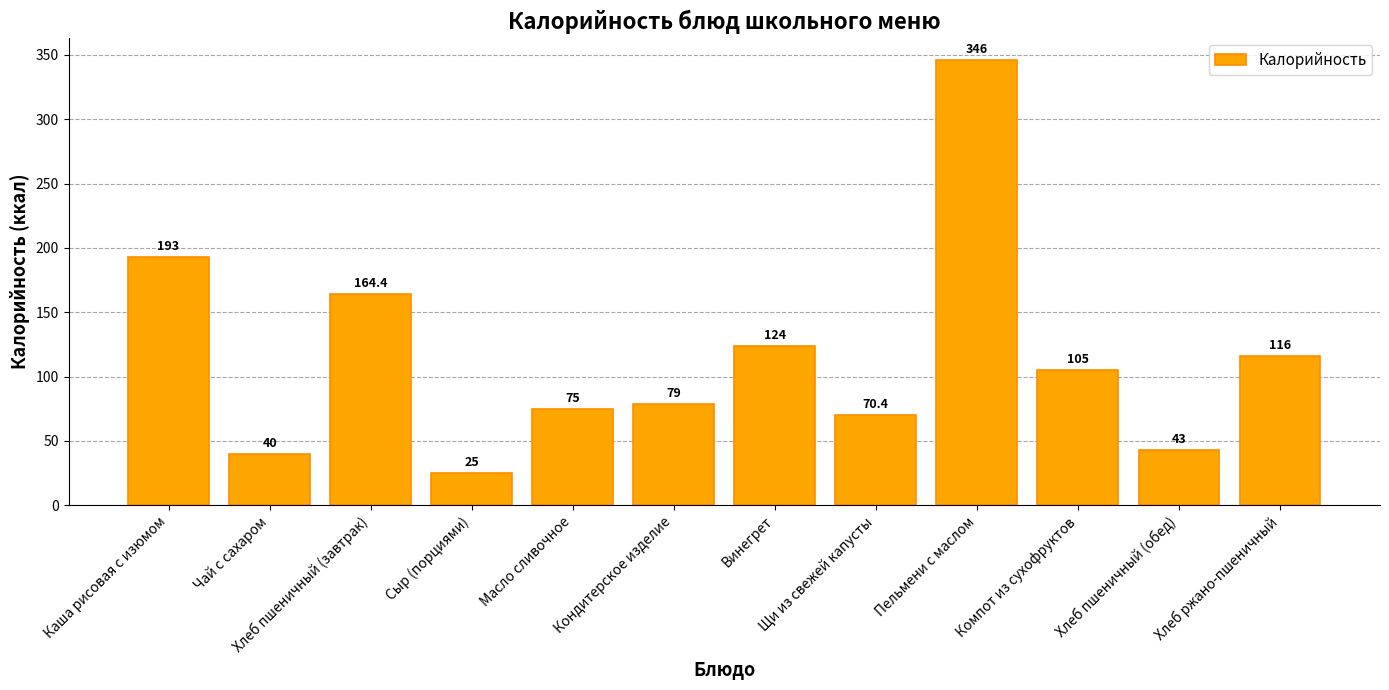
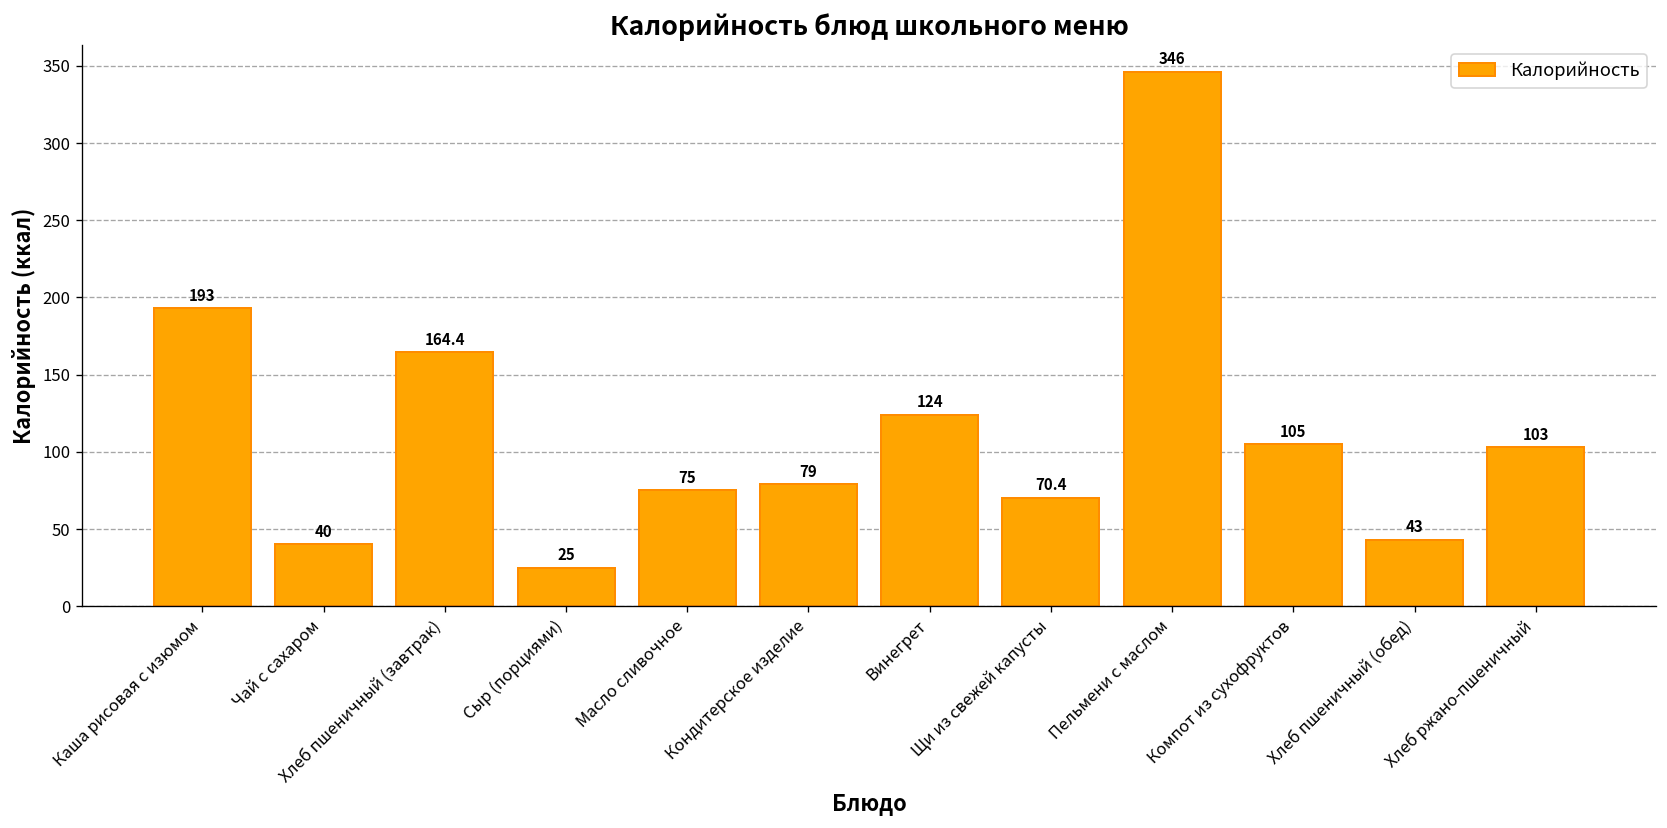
Хлеб ржано-пшеничный: 116 -> 103
